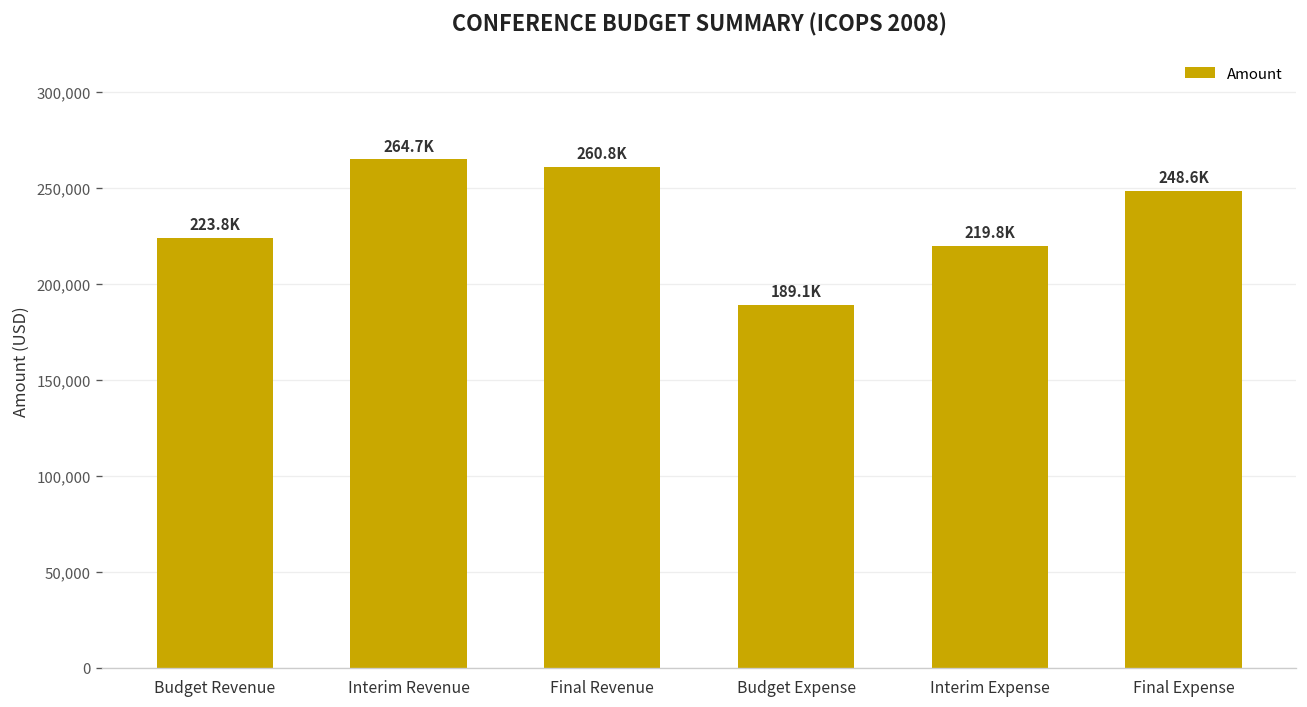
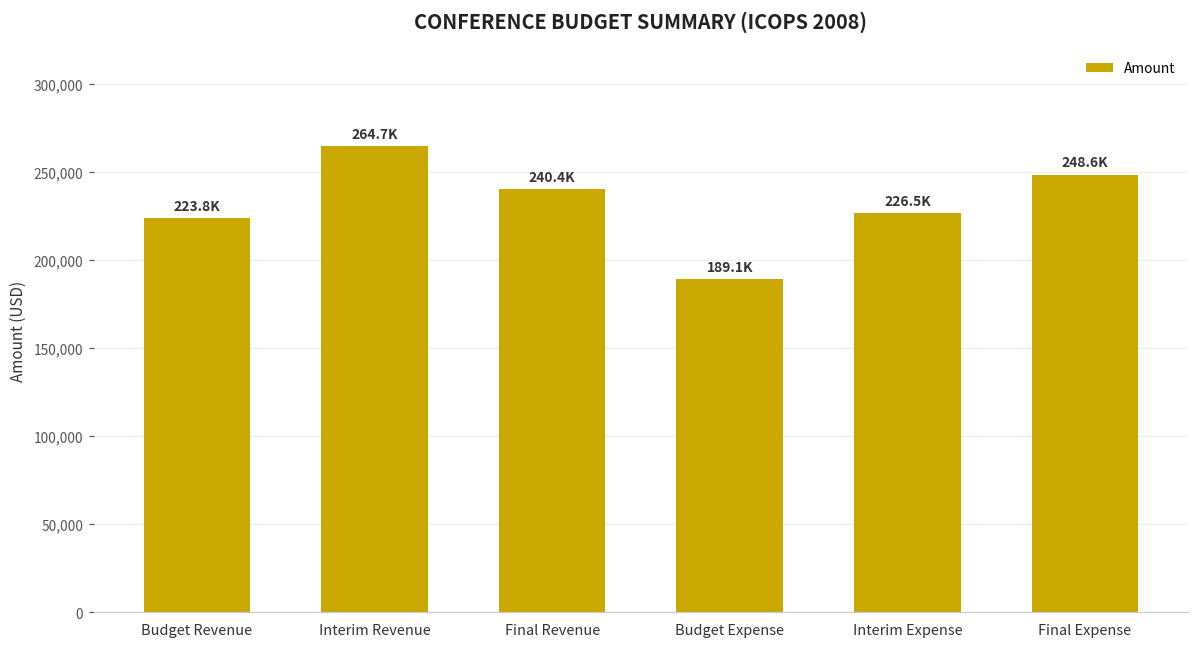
Final Revenue: 260.8K -> 240.4K
Interim Expense: 219.8K -> 226.5K
